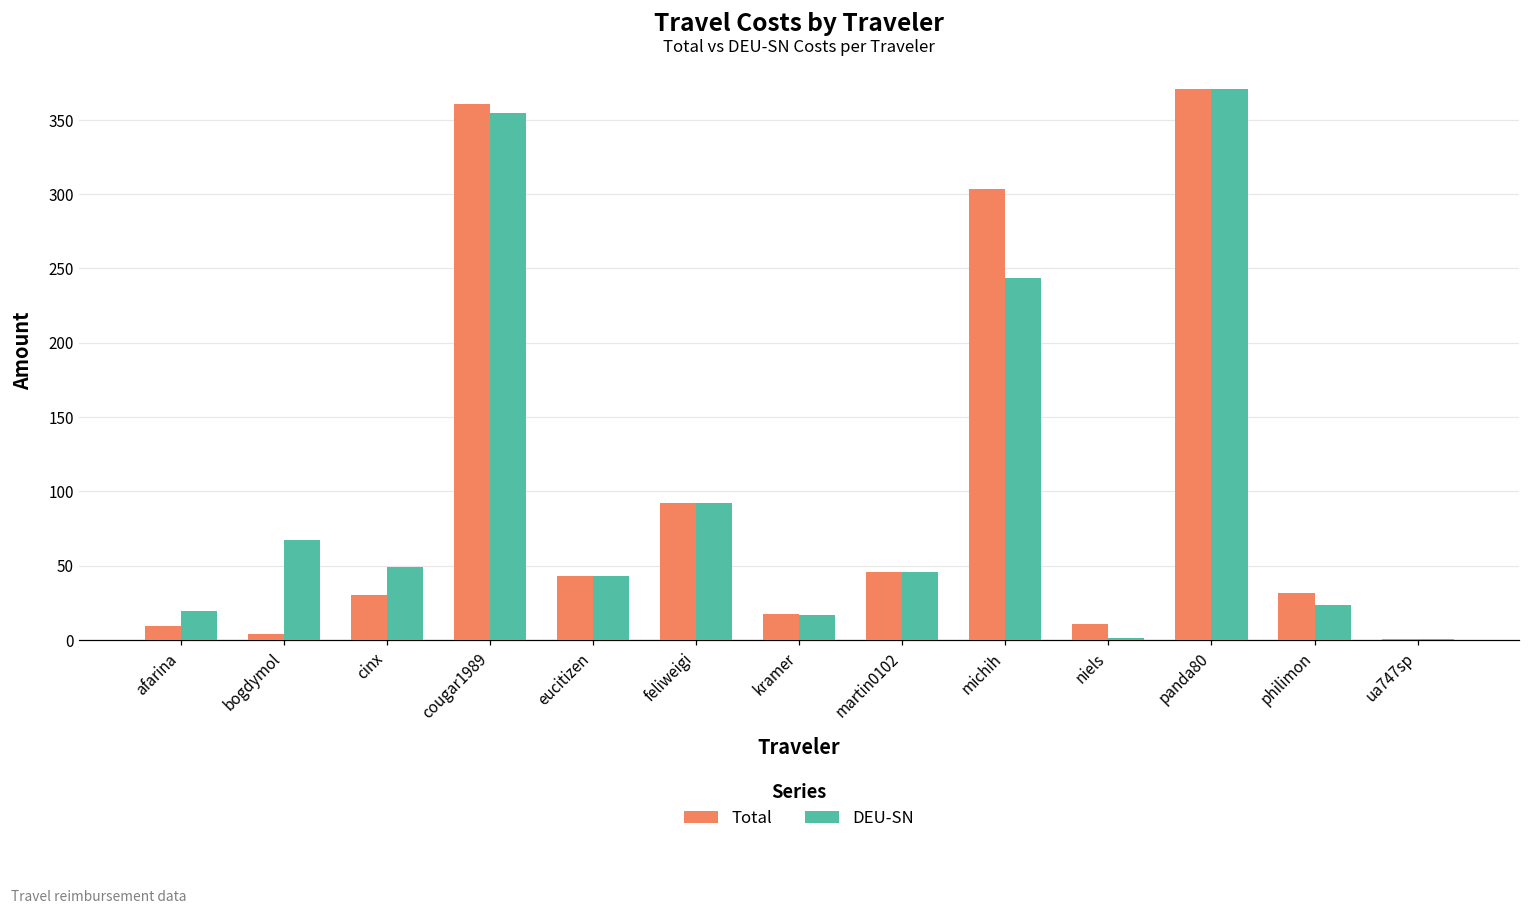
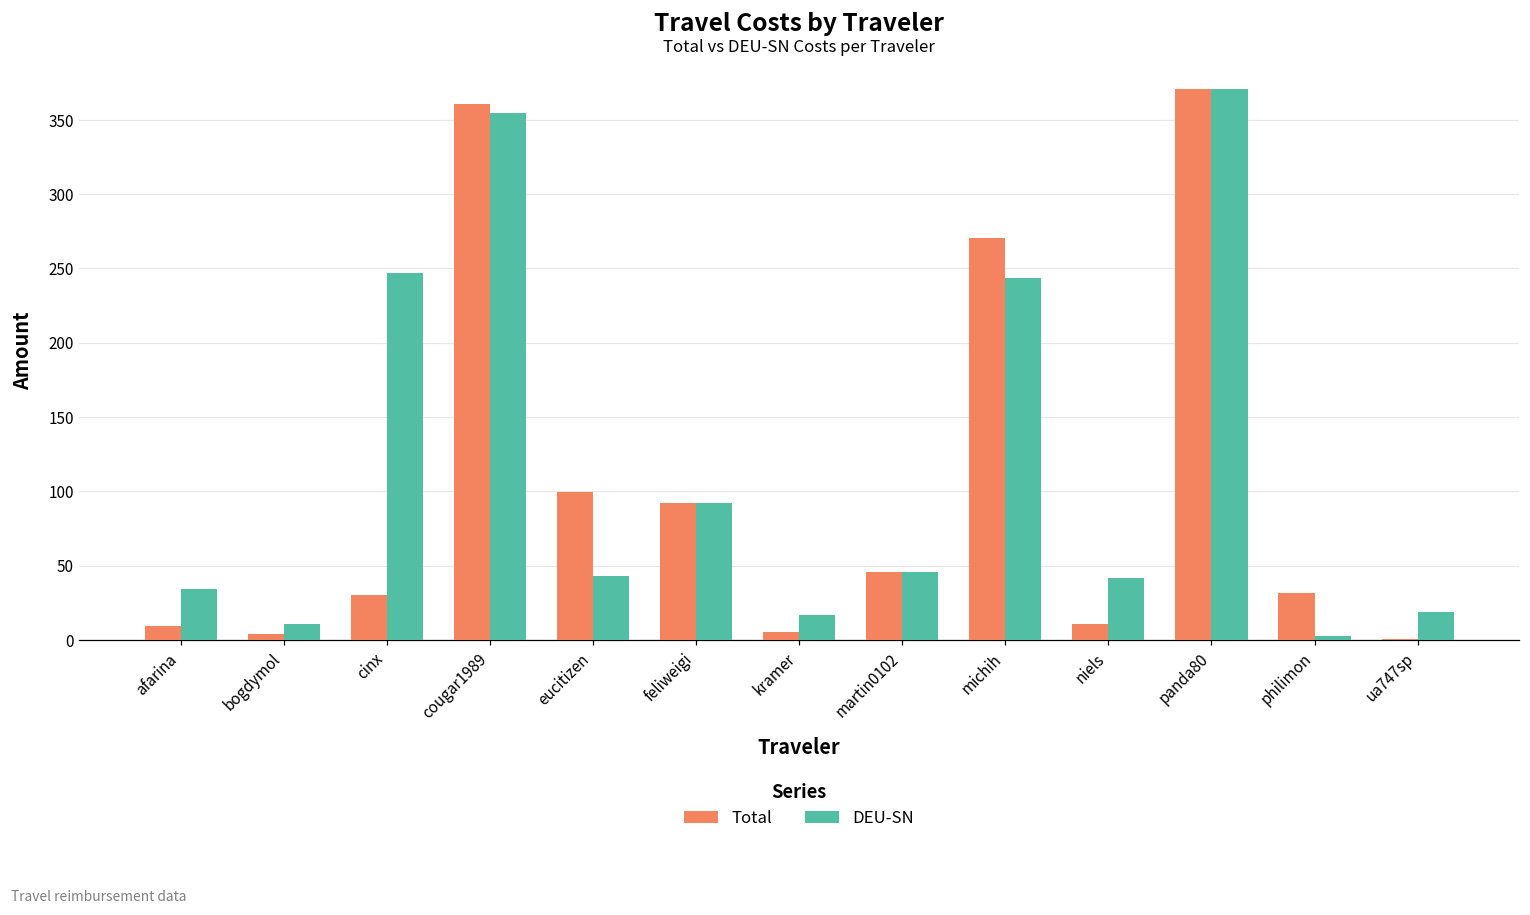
DEU-SN, afarina: 19 -> 34
DEU-SN, bogdymol: 68 -> 11
DEU-SN, cinx: 49 -> 247
Total, eucitizen: 43 -> 100
Total, kramer: 17 -> 5
Total, michih: 303 -> 271
DEU-SN, niels: 1 -> 41
DEU-SN, philimon: 23 -> 2
DEU-SN, ua747sp: 1 -> 19
